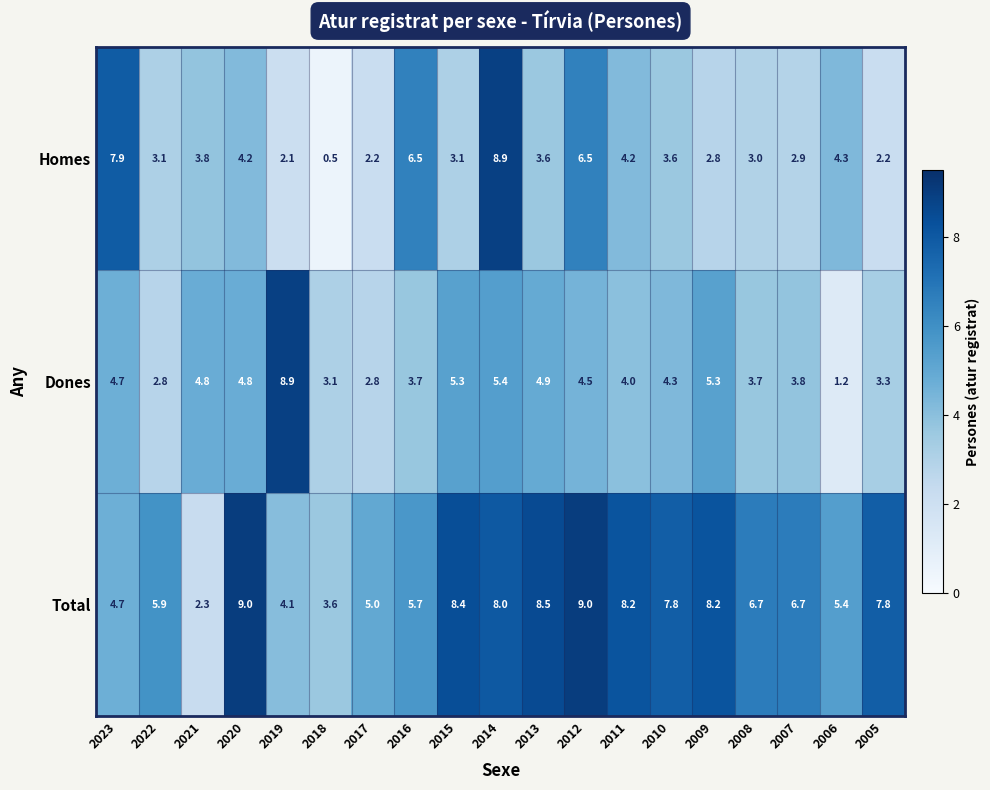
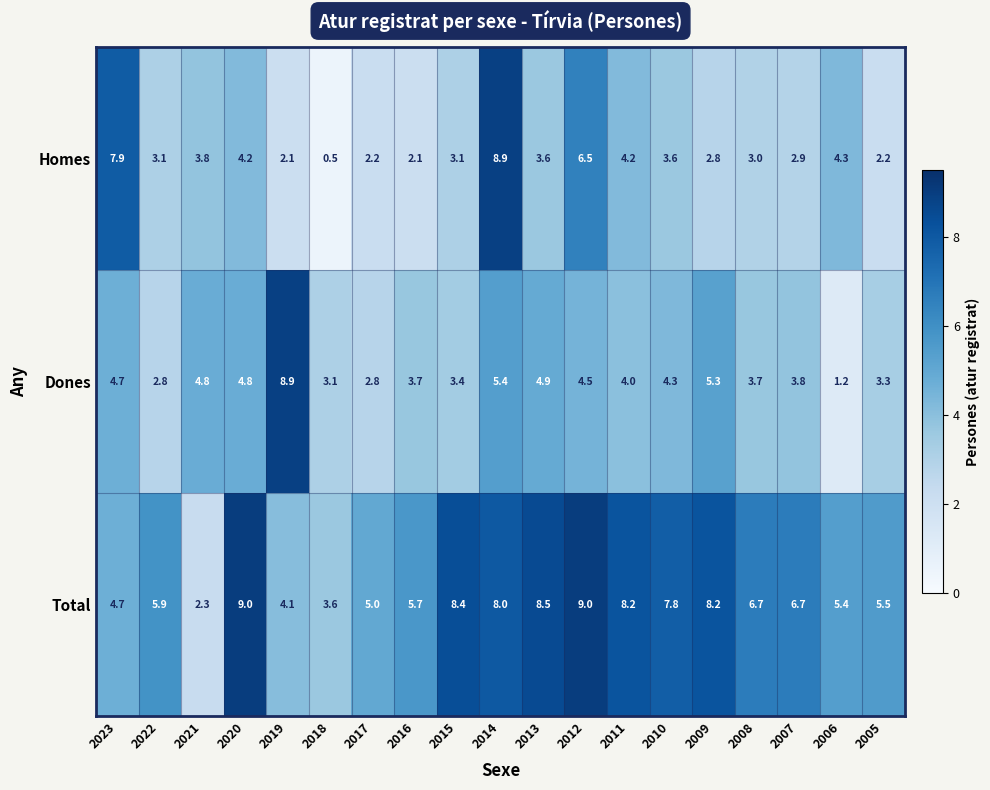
Homes, 2016: 6.5 -> 2.1
Dones, 2015: 5.3 -> 3.4
Total, 2005: 7.8 -> 5.5
